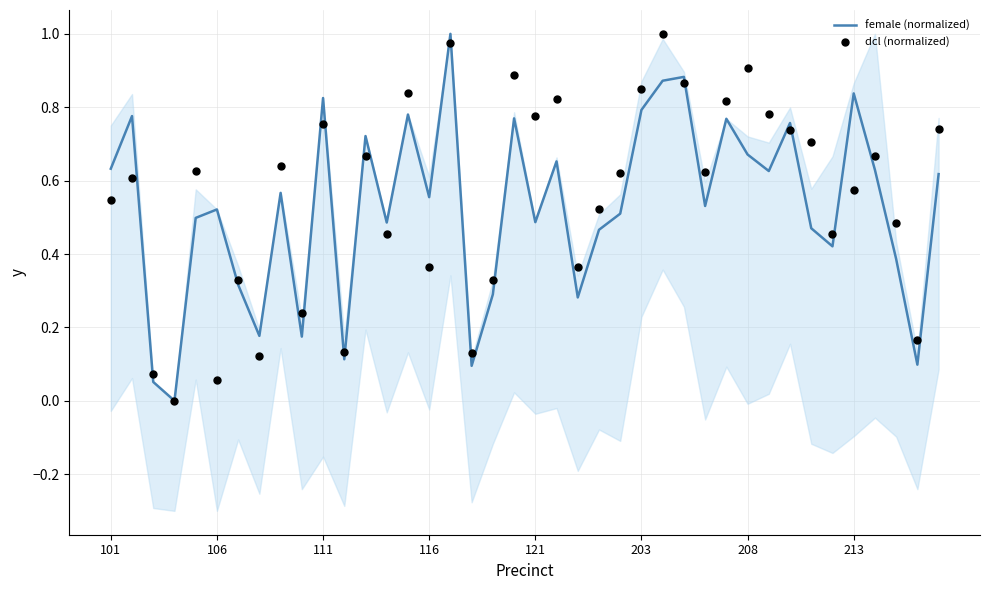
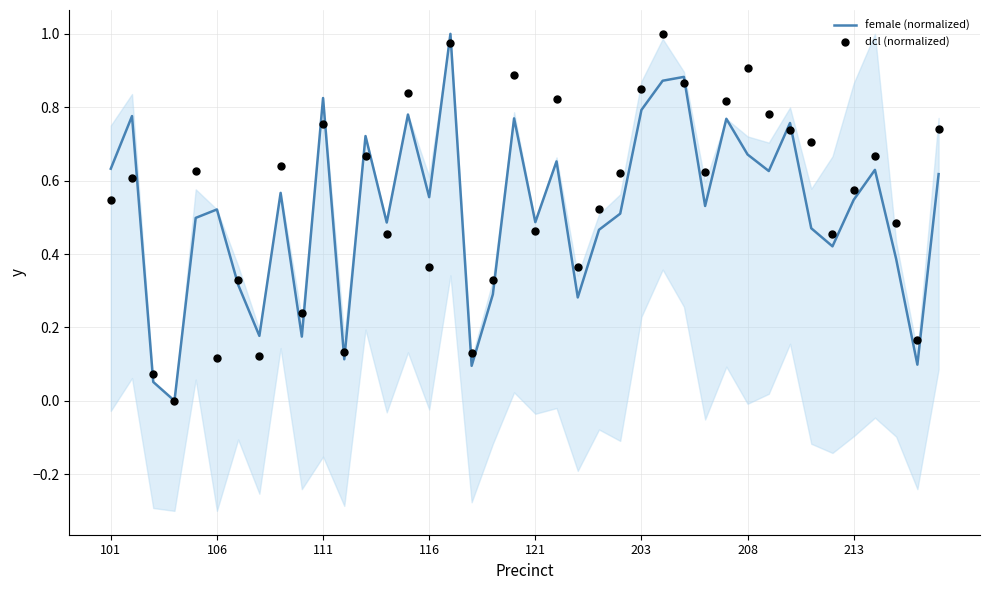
dcl (normalized), 106: 0.06 -> 0.12
dcl (normalized), 121: 0.78 -> 0.46
female (normalized), 213: 0.84 -> 0.55
